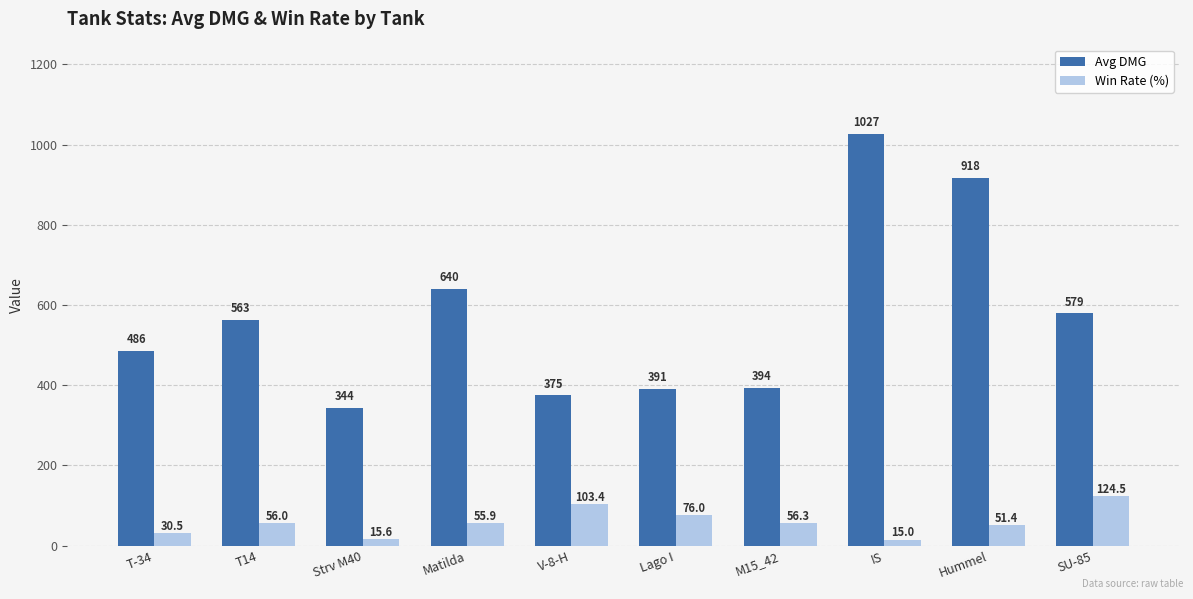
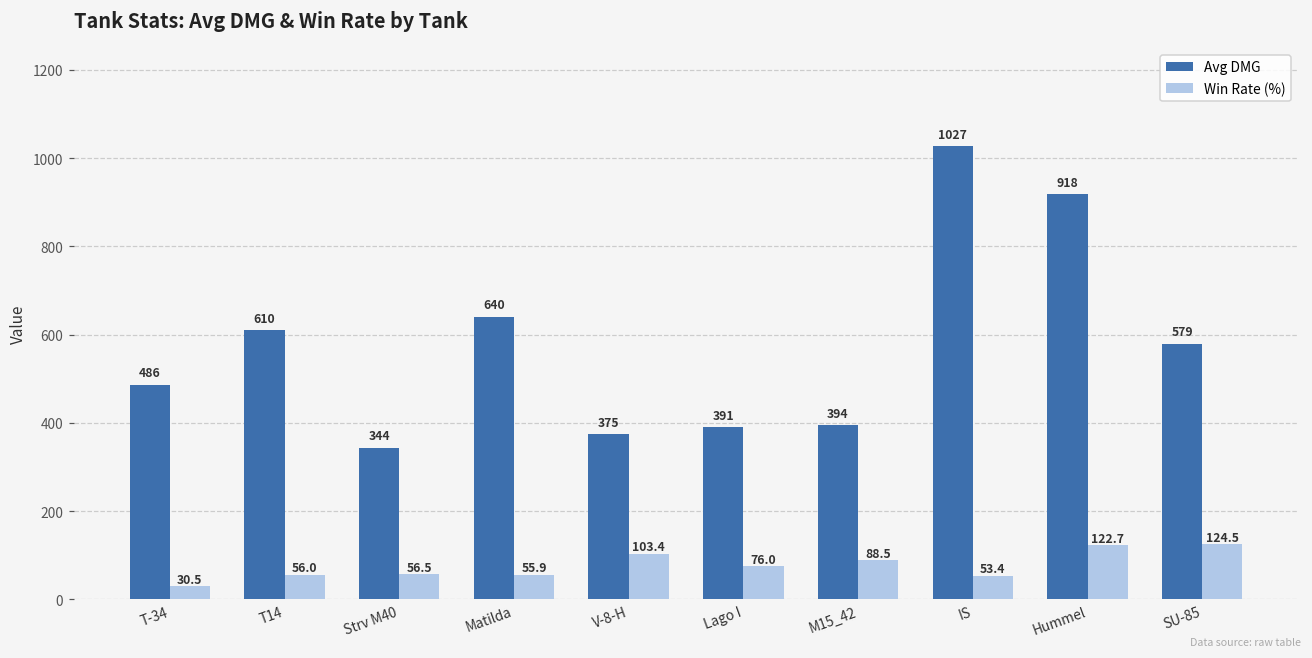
Avg DMG, T14: 563 -> 610
Win Rate (%), Strv M40: 15.6 -> 56.5
Win Rate (%), M15_42: 56.3 -> 88.5
Win Rate (%), IS: 15.0 -> 53.4
Win Rate (%), Hummel: 51.4 -> 122.7
